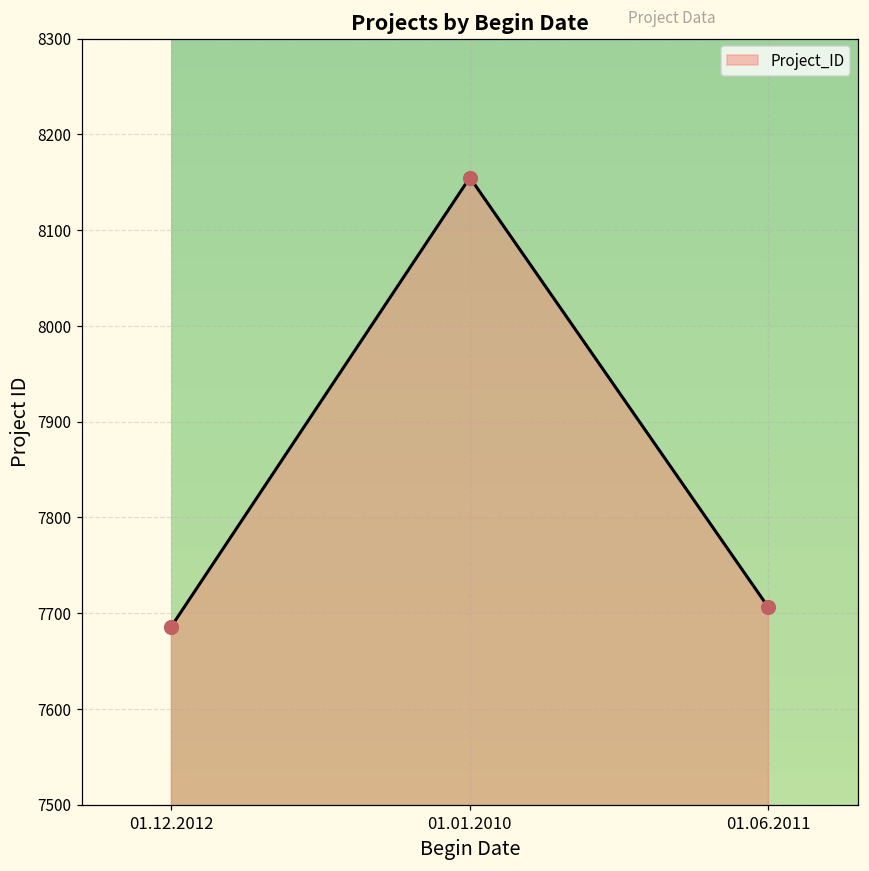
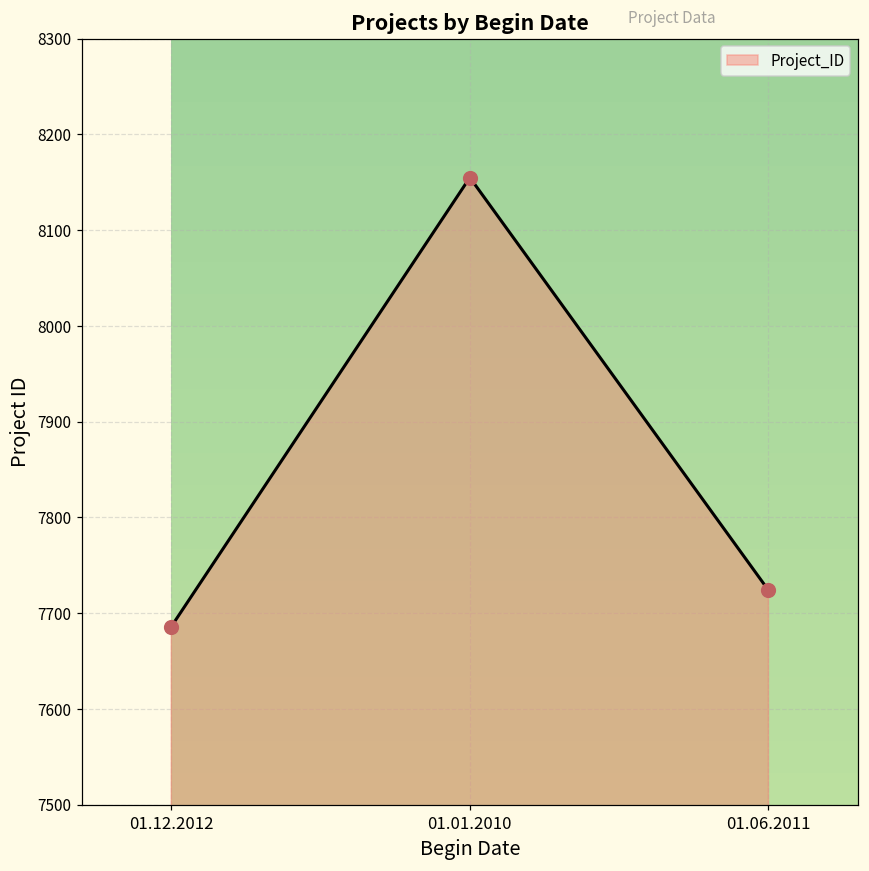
01.06.2011: 7710 -> 7720
